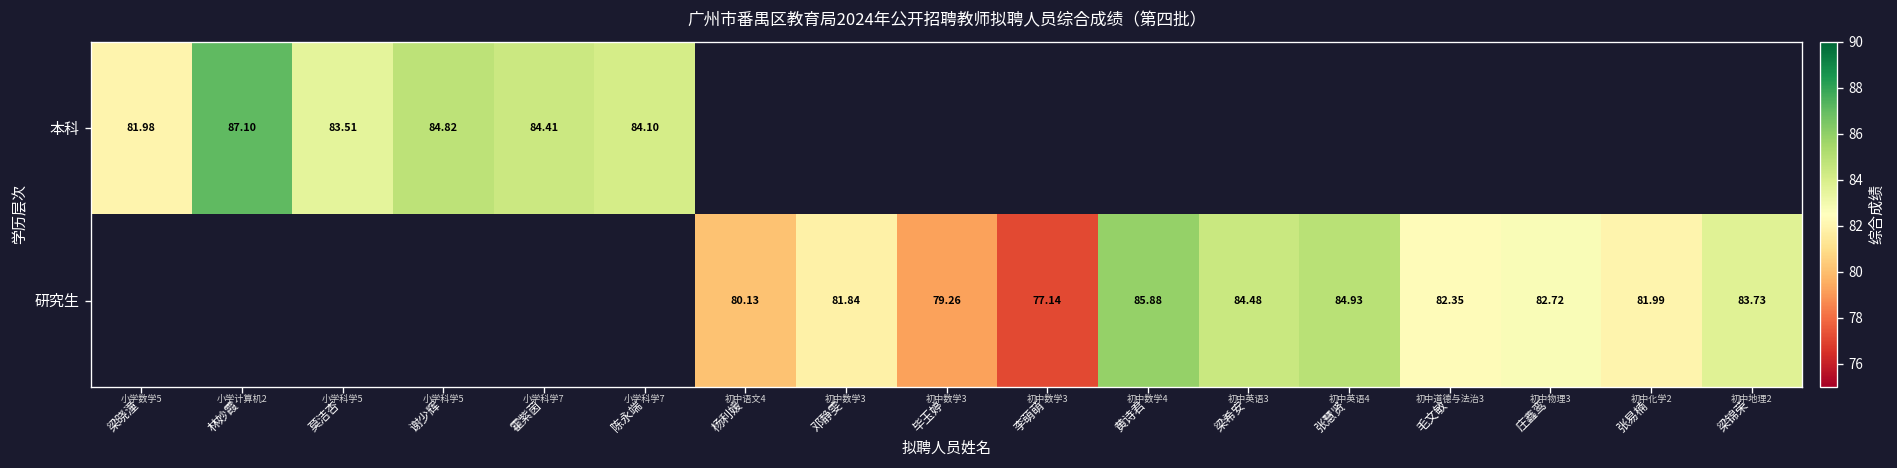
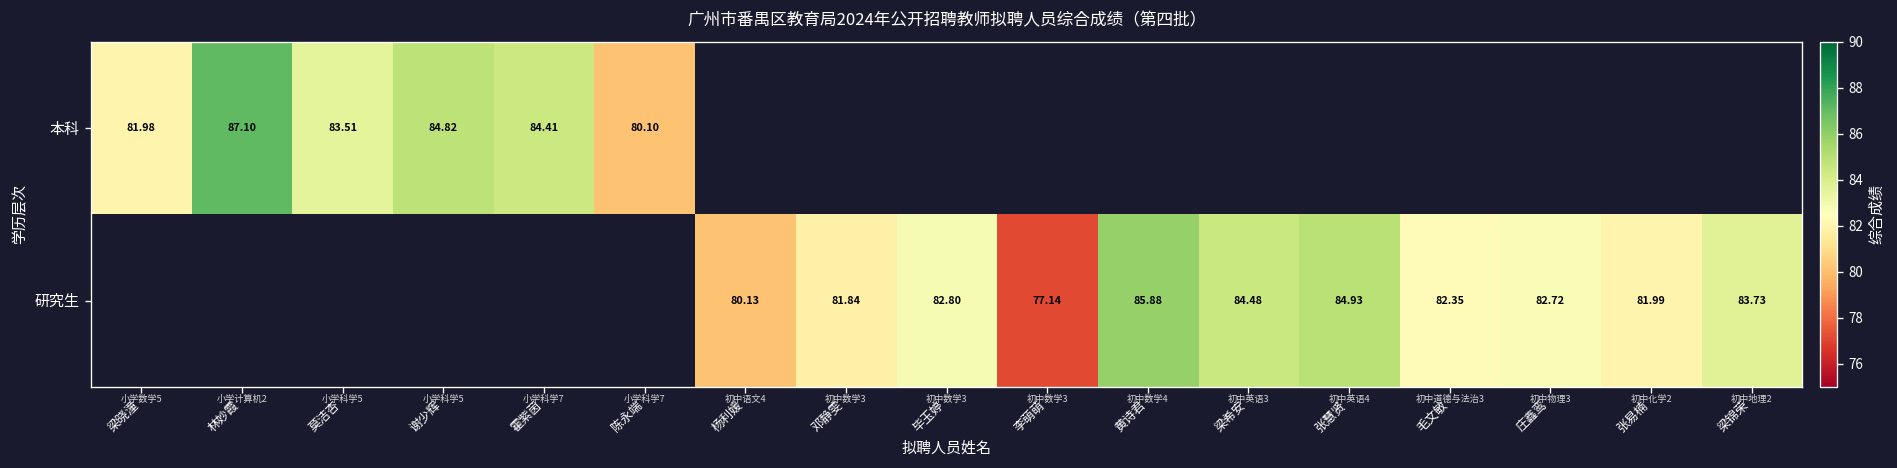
本科, 陈永端: 84.10 -> 80.10
研究生, 毕玉婷: 79.26 -> 82.80
